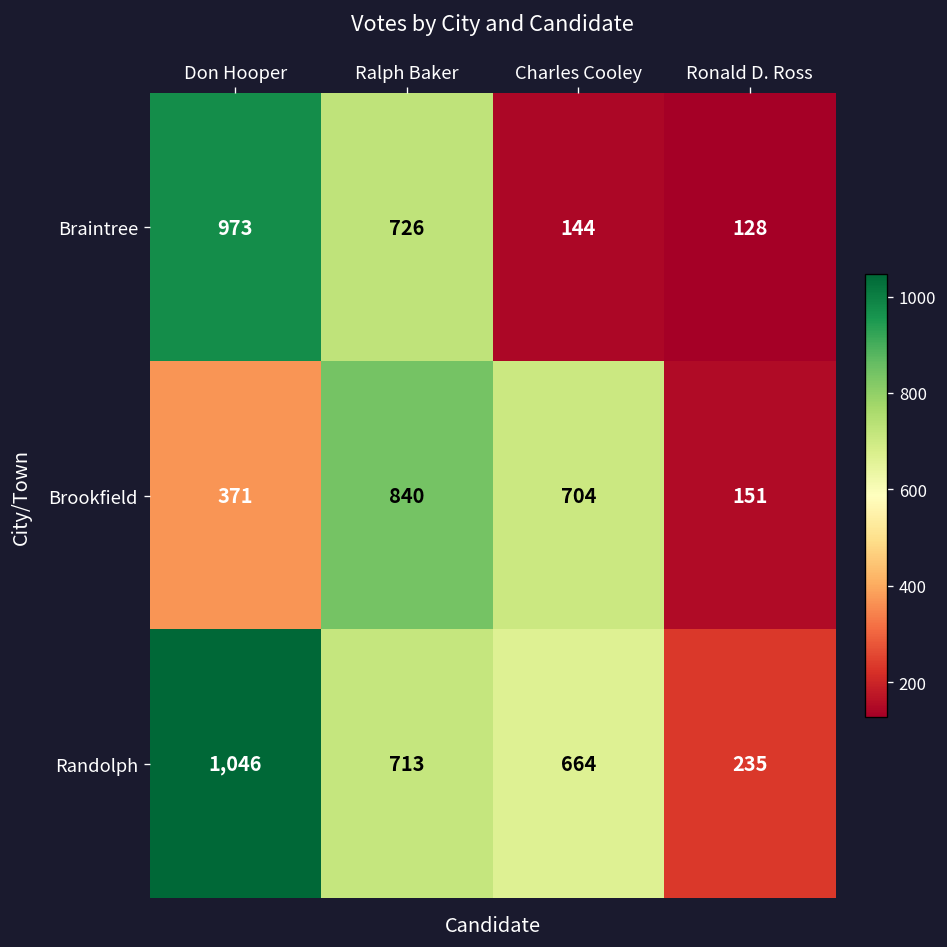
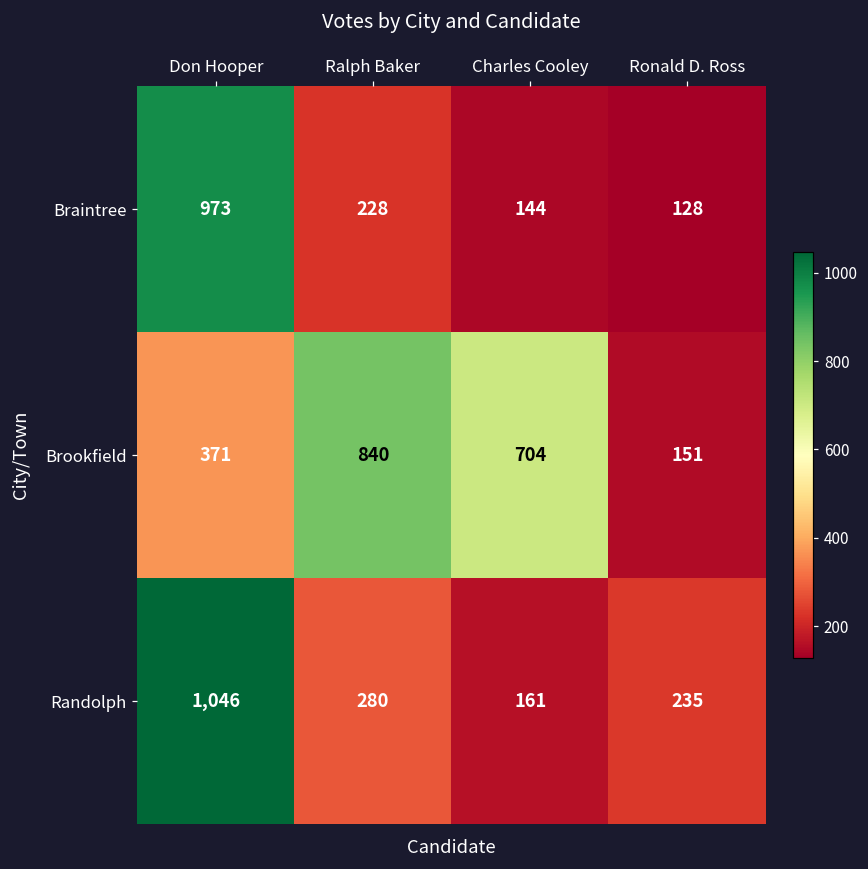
Braintree, Ralph Baker: 726 -> 228
Randolph, Ralph Baker: 713 -> 280
Randolph, Charles Cooley: 664 -> 161
